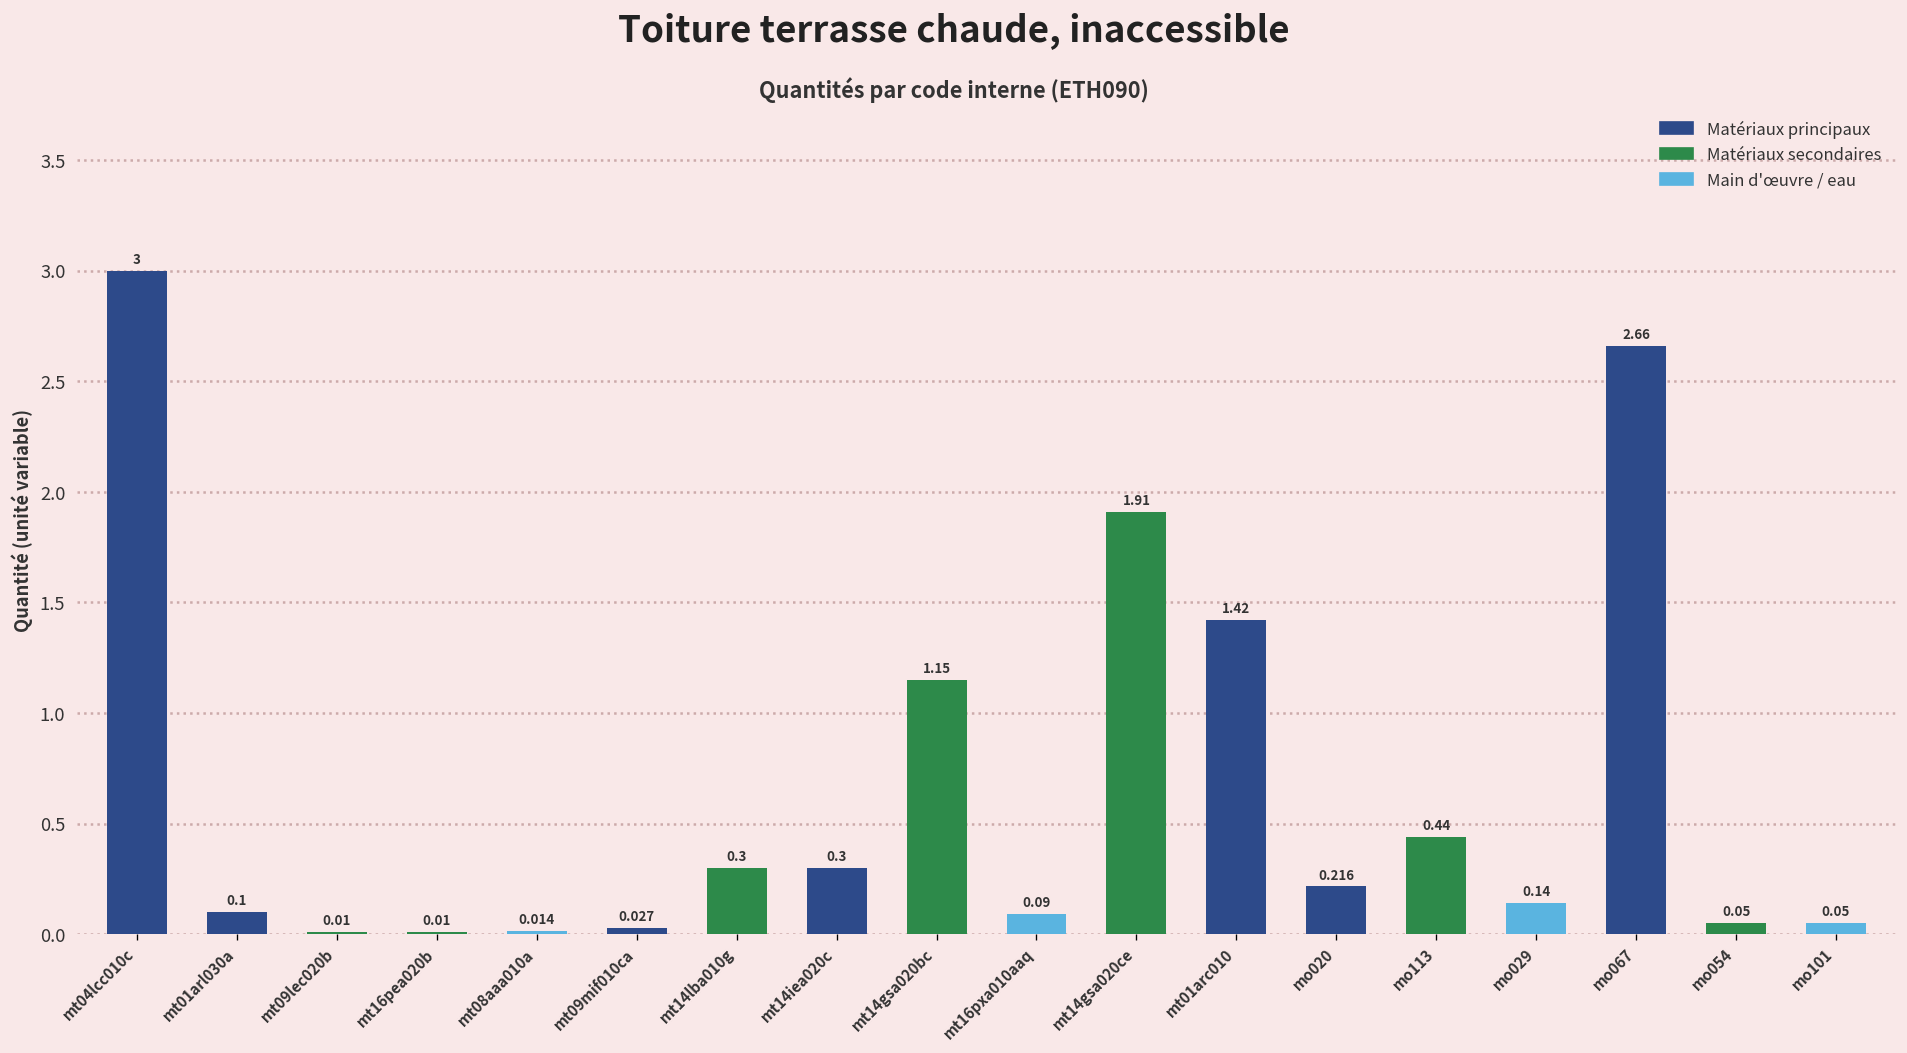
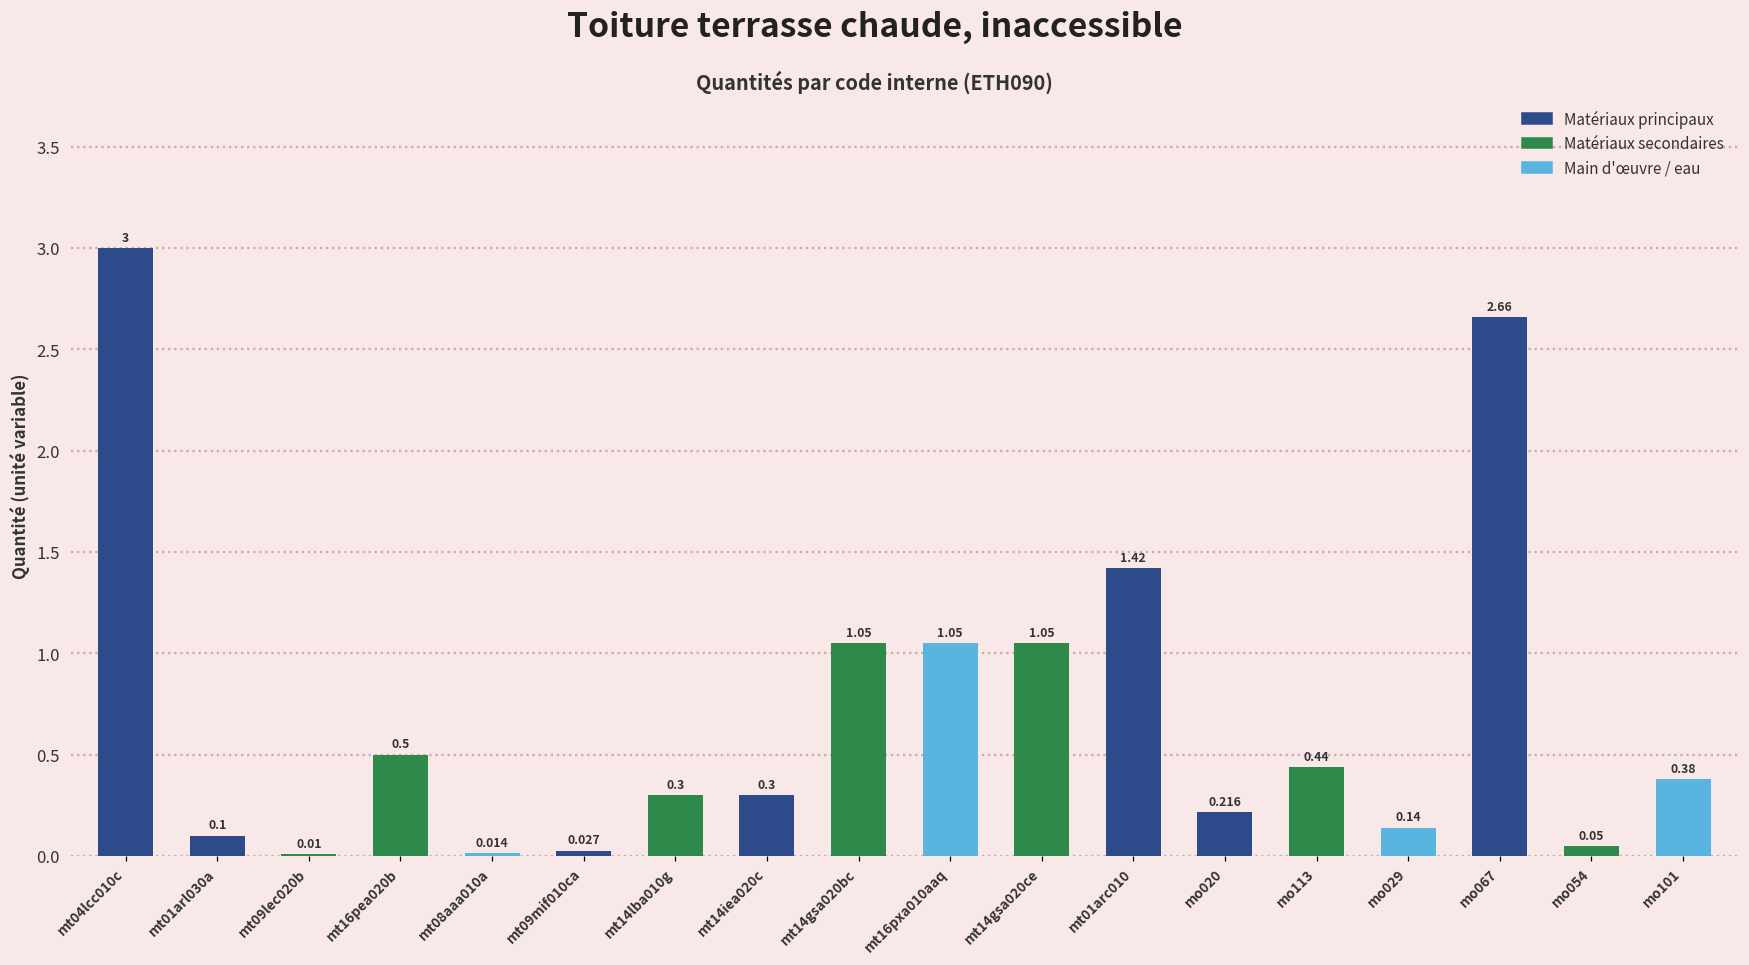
mt16pea020b: 0.01 -> 0.5
mt14gsa020bc: 1.15 -> 1.05
mt16pxa010aaq: 0.09 -> 1.05
mt14gsa020ce: 1.91 -> 1.05
mo101: 0.05 -> 0.38
